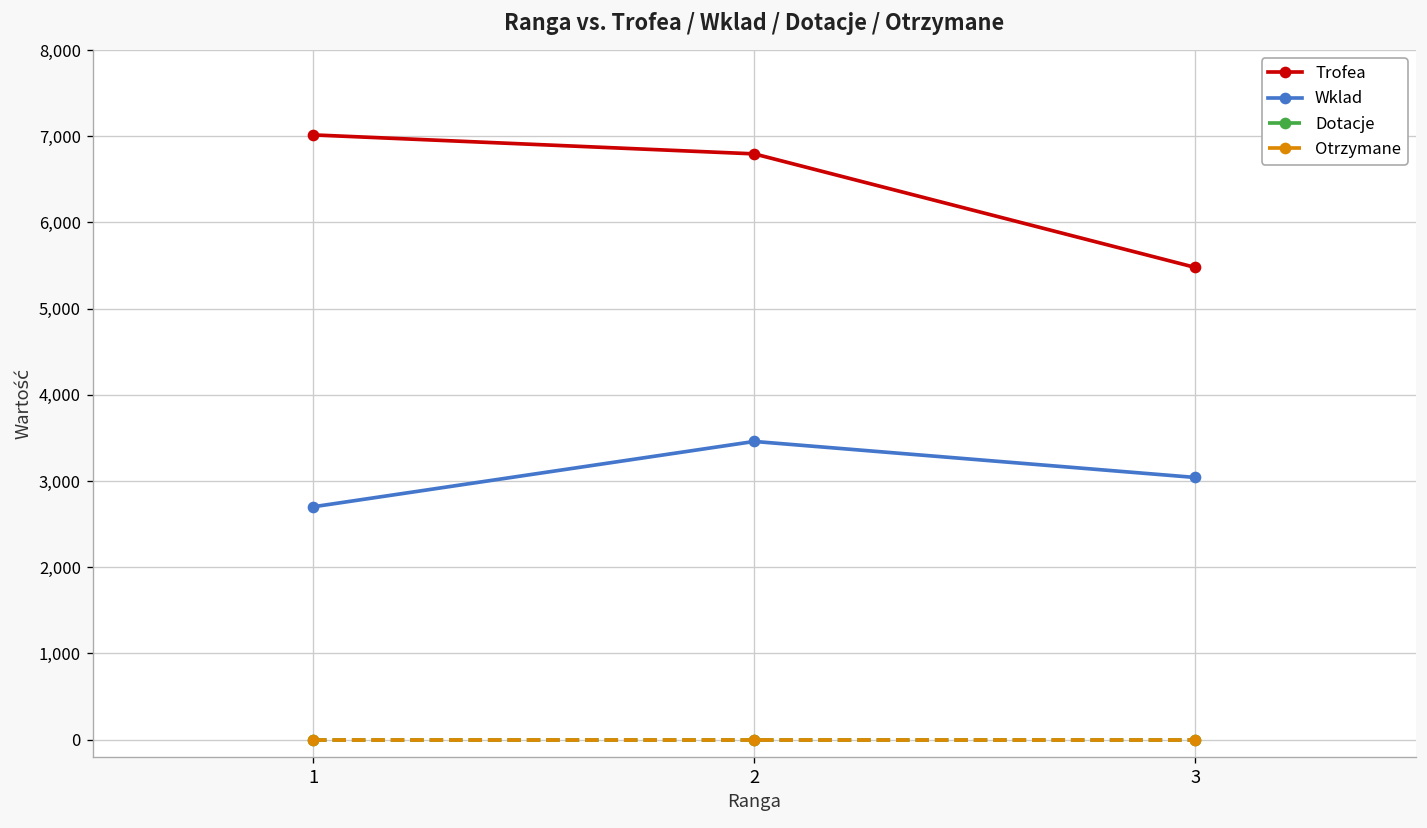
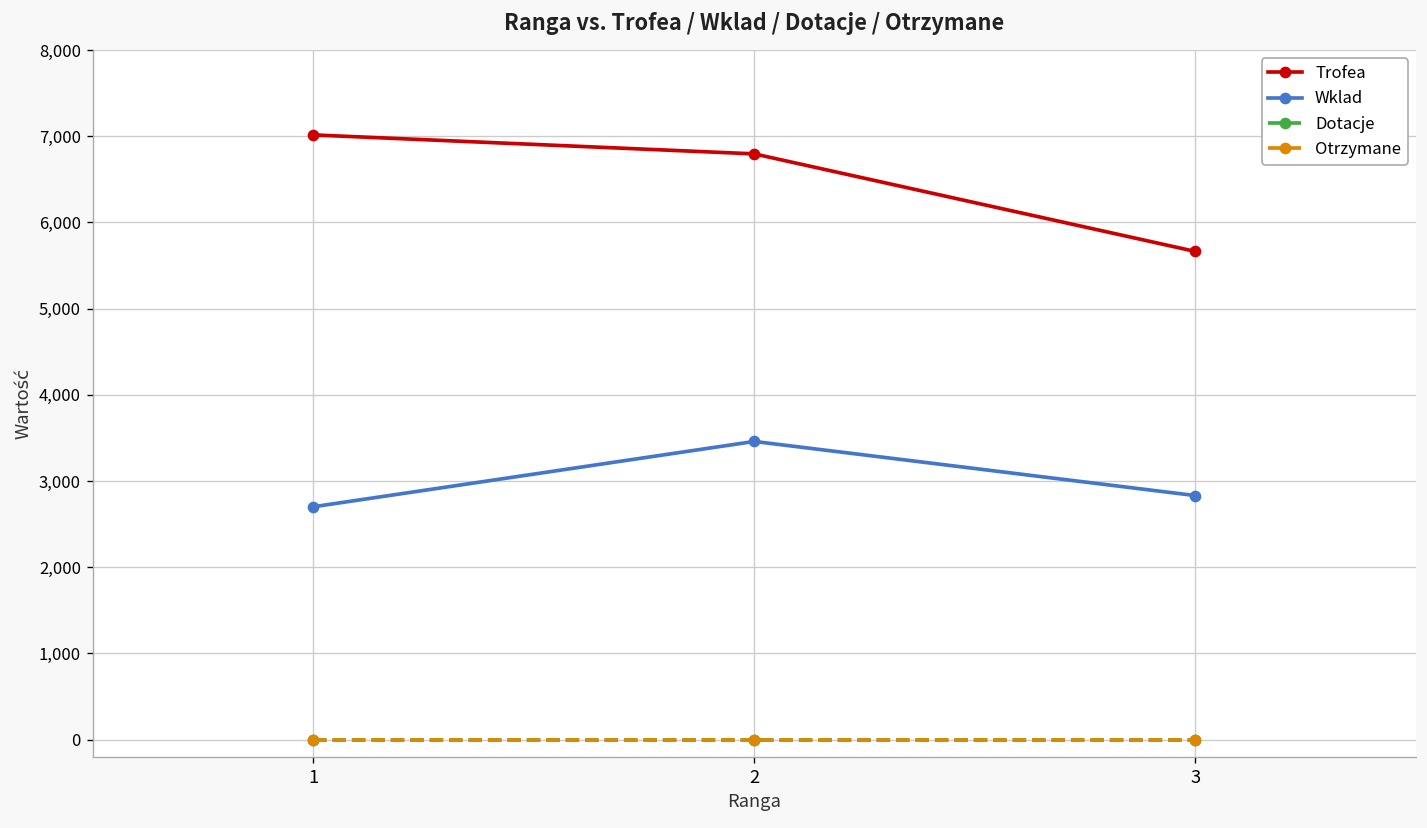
Trofea, 3: 5,500 -> 5,700
Wklad, 3: 3,000 -> 2,800
